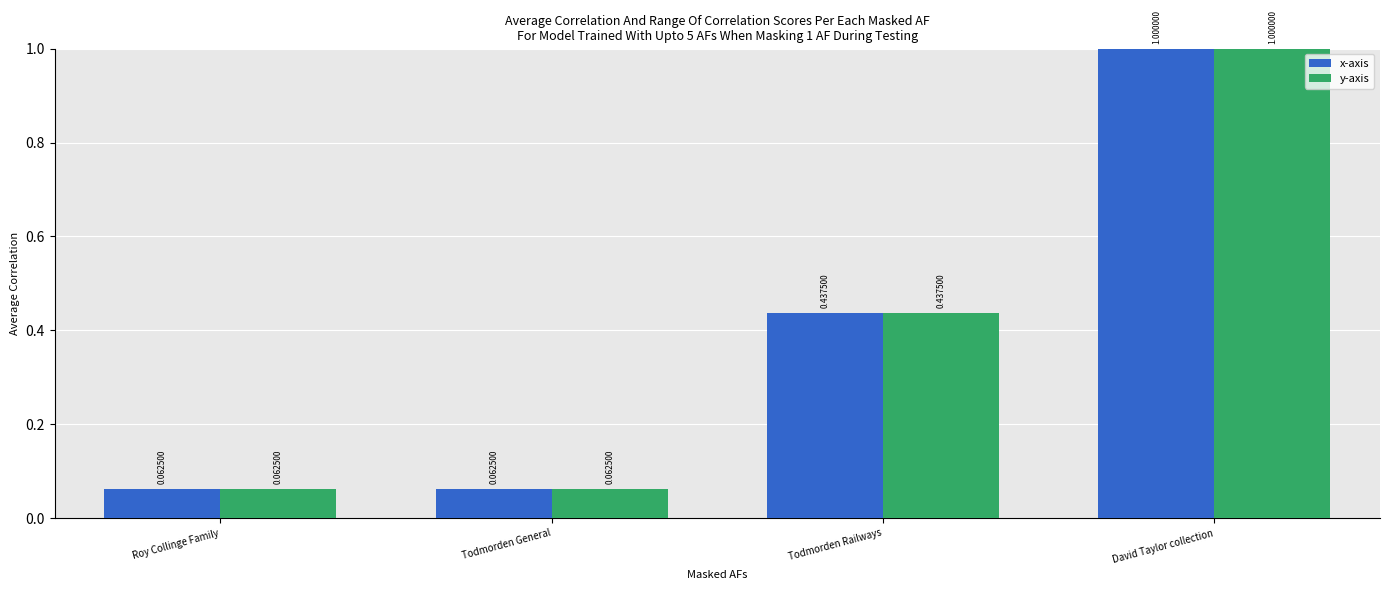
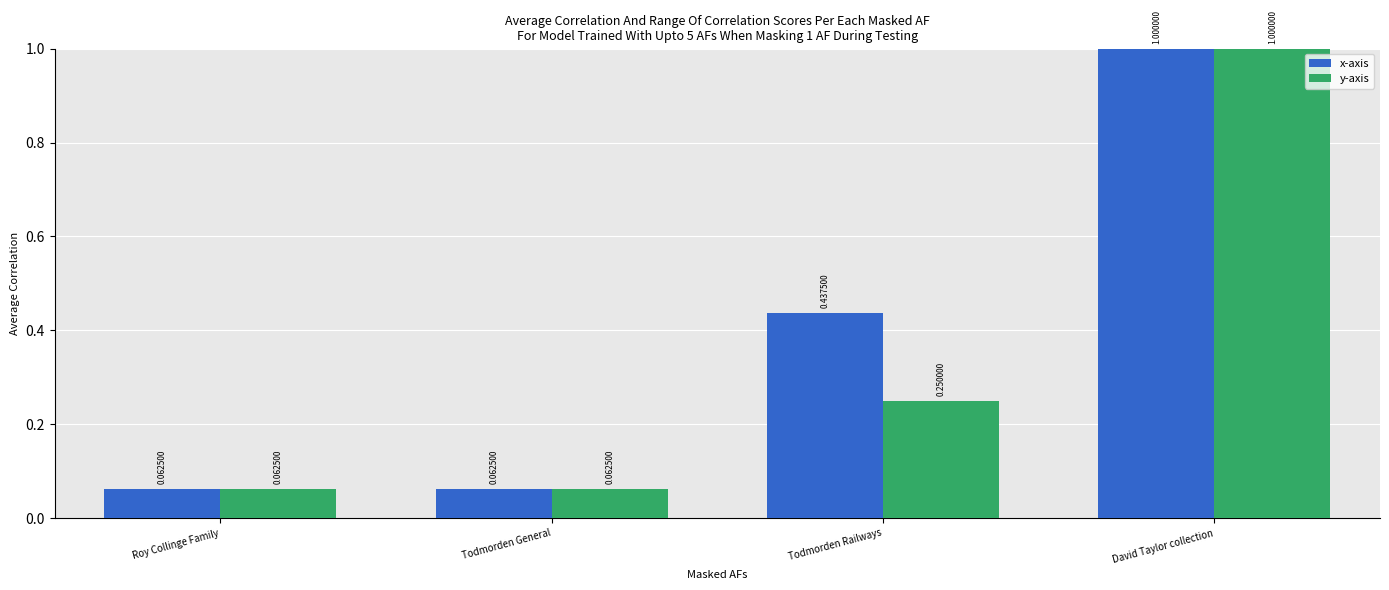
y-axis, Todmorden Railways: 0.437500 -> 0.250000
